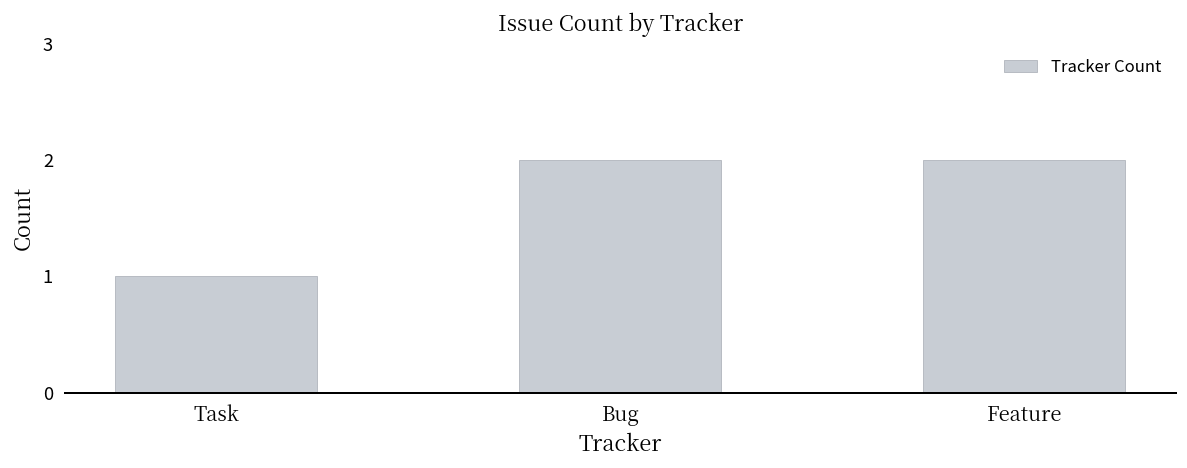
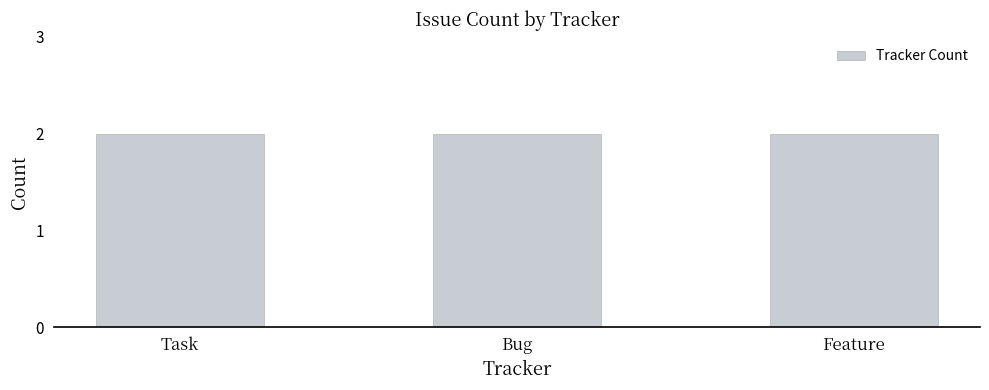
Task: 1 -> 2
